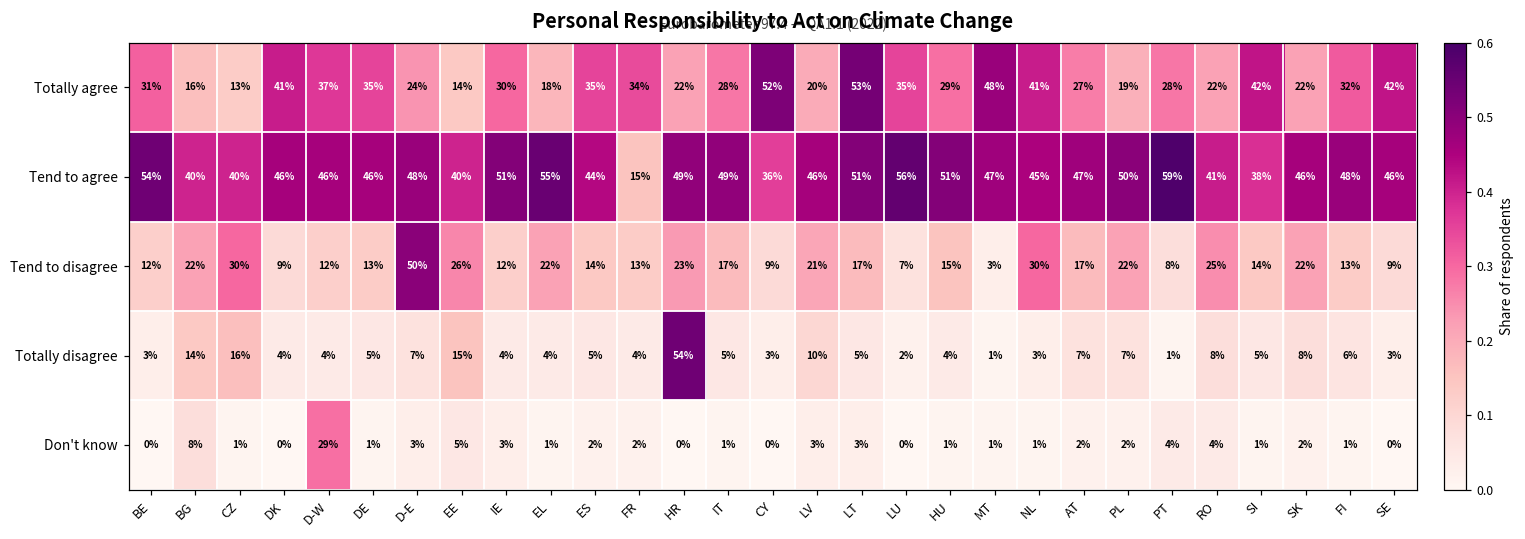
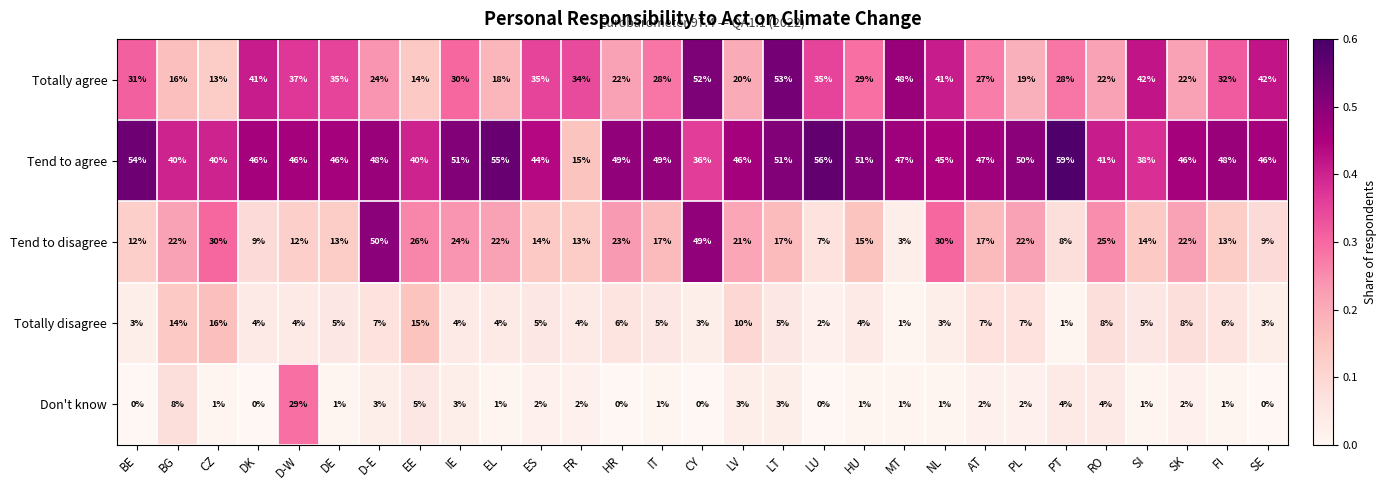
Tend to disagree, IE: 12% -> 24%
Tend to disagree, CY: 9% -> 49%
Totally disagree, HR: 54% -> 6%
